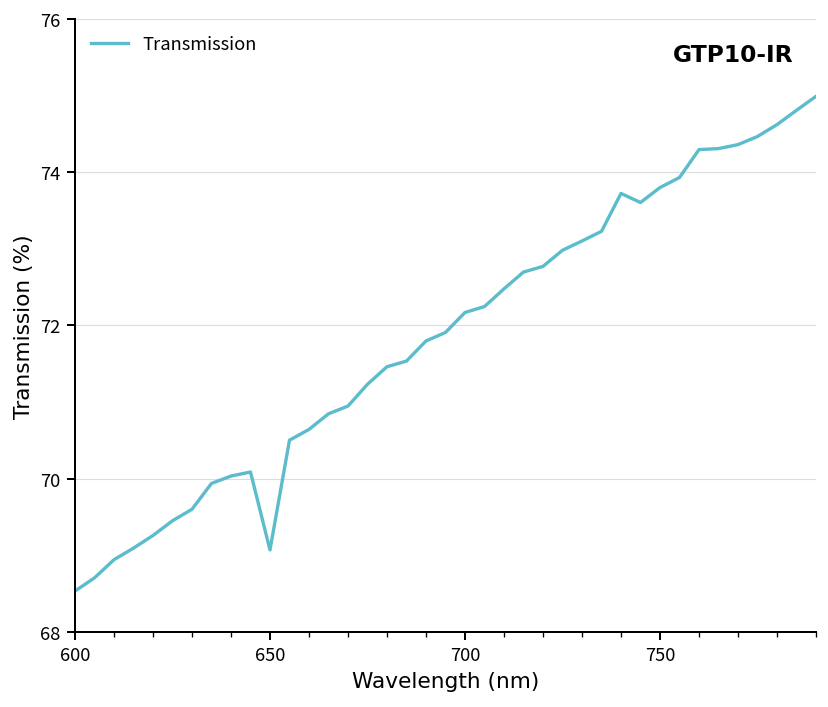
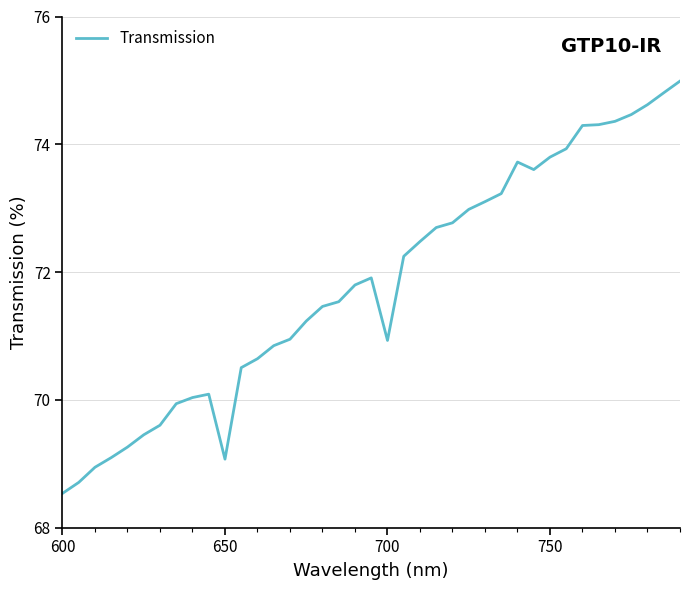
700: 72.2 -> 70.9
